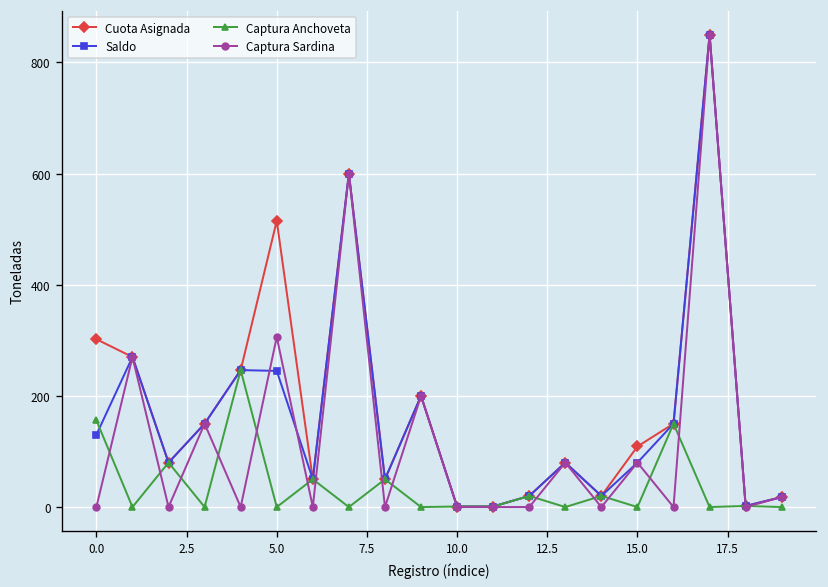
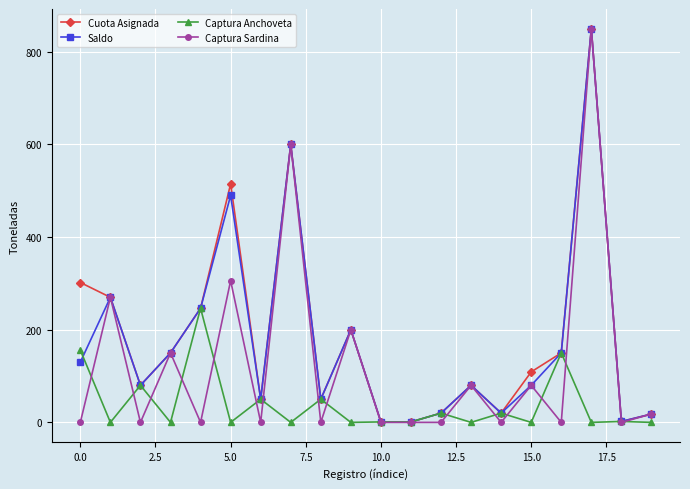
Saldo, 5.0: 250 -> 490
